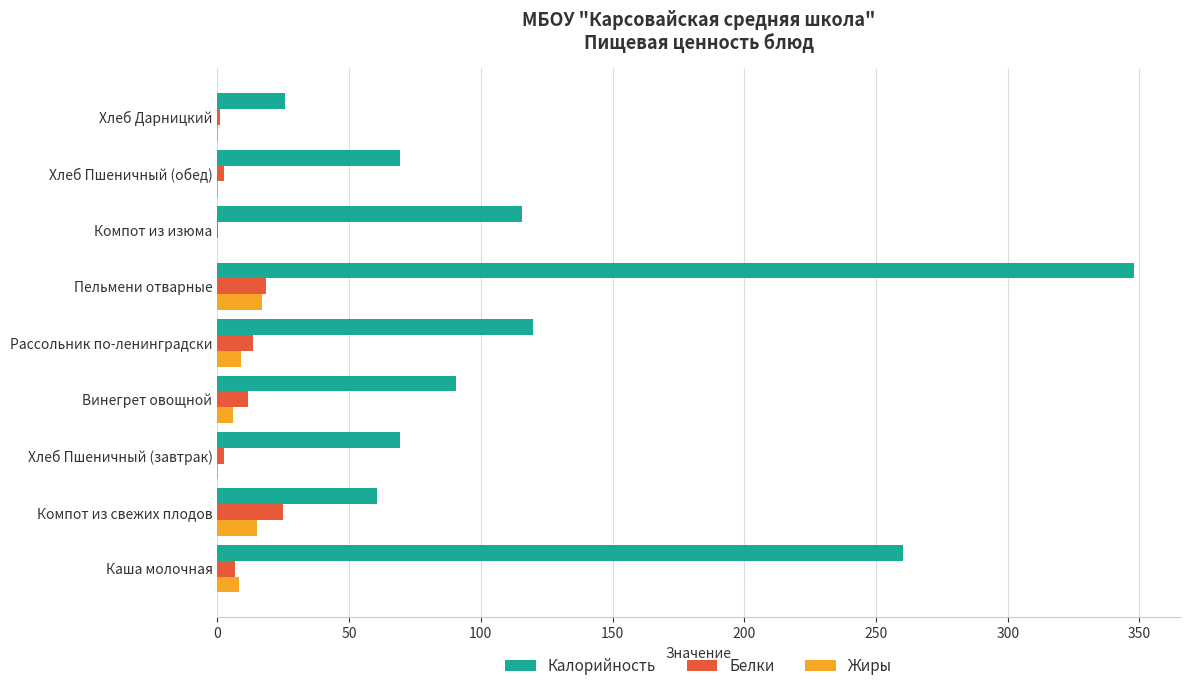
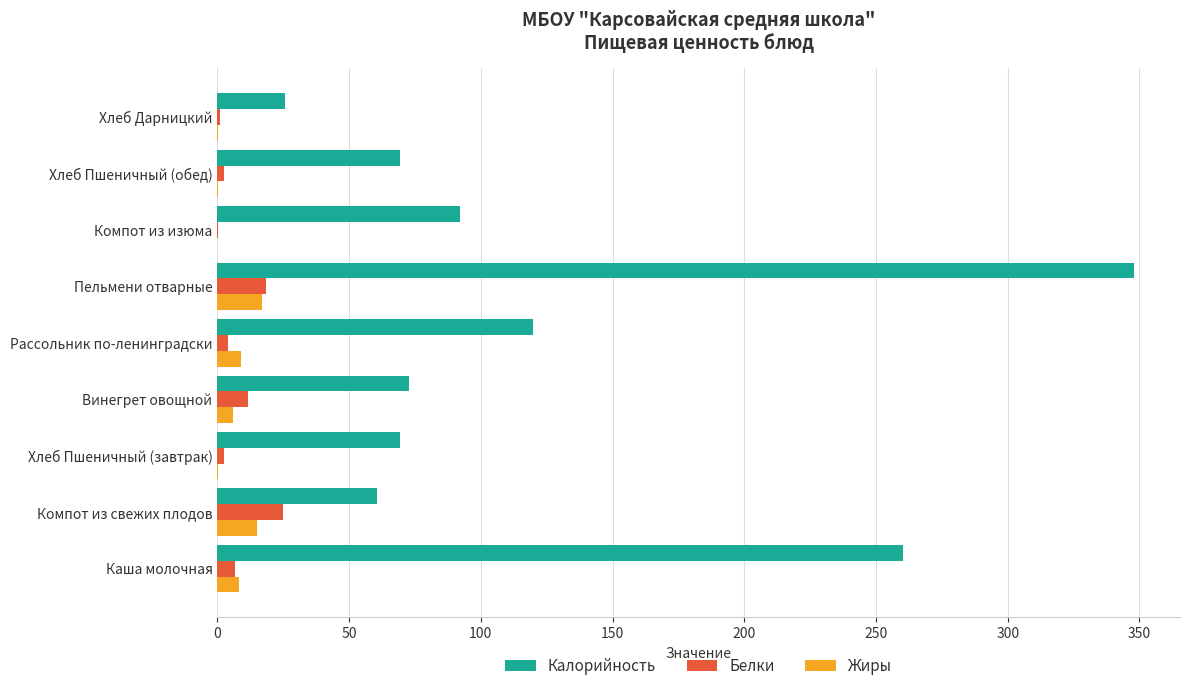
Калорийность, Компот из изюма: 116 -> 92
Белки, Рассольник по-ленинградски: 14 -> 4
Калорийность, Винегрет овощной: 90 -> 73
